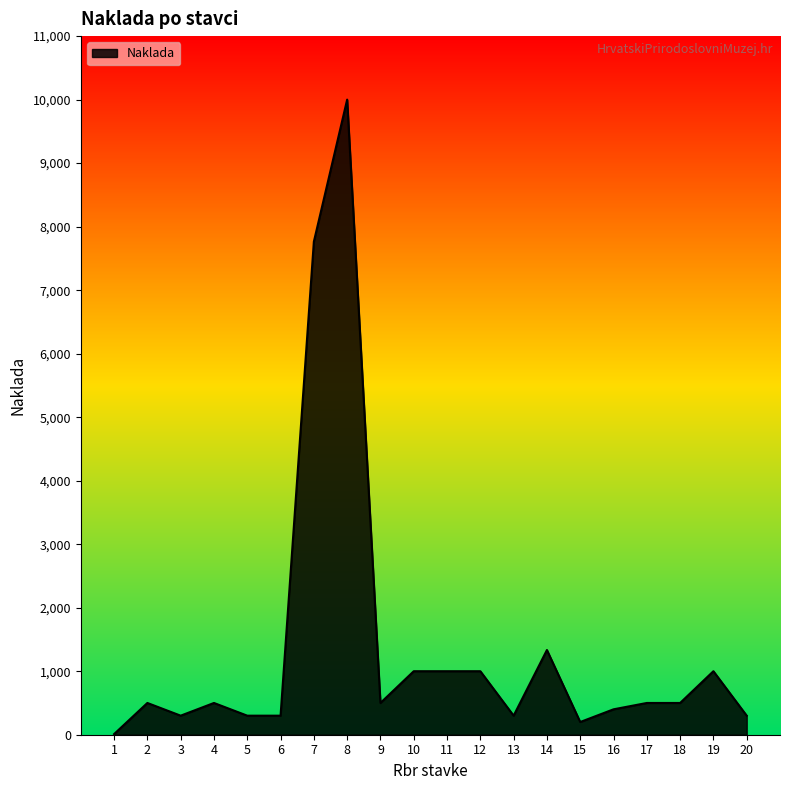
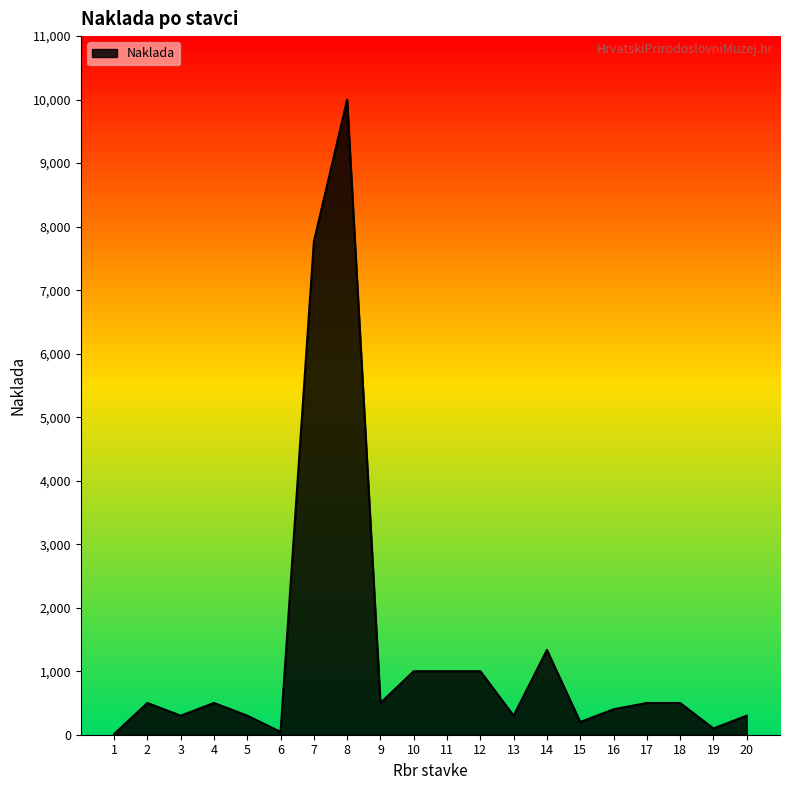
6: 300 -> 0
19: 1,000 -> 100
